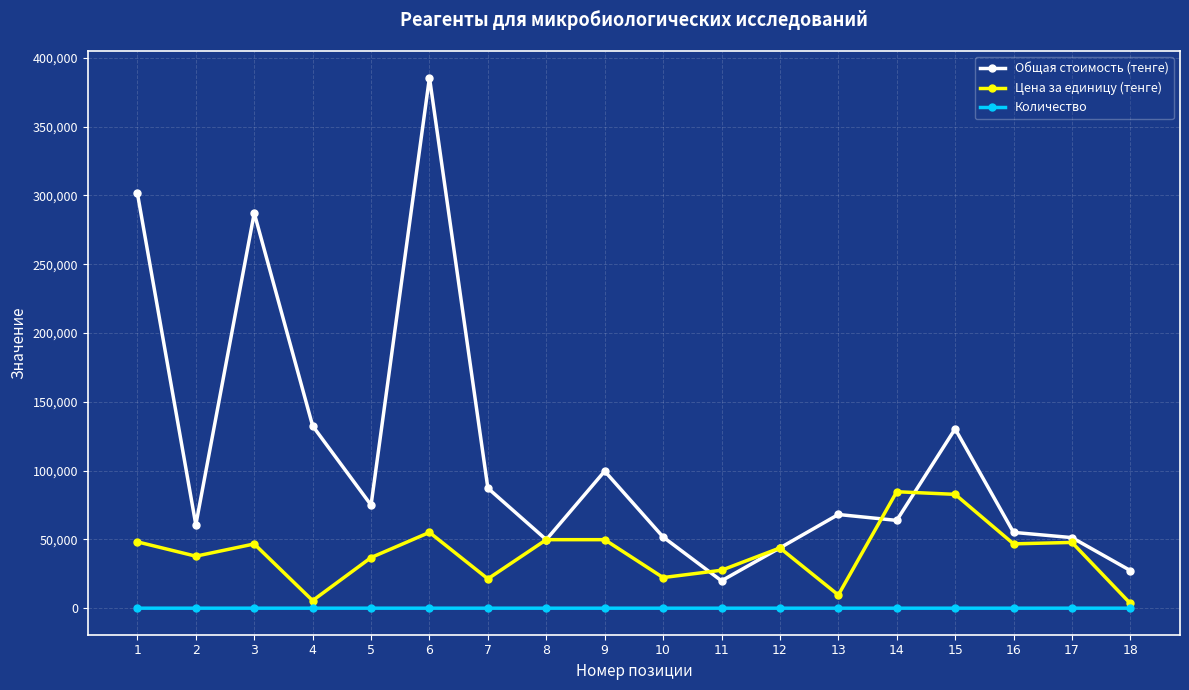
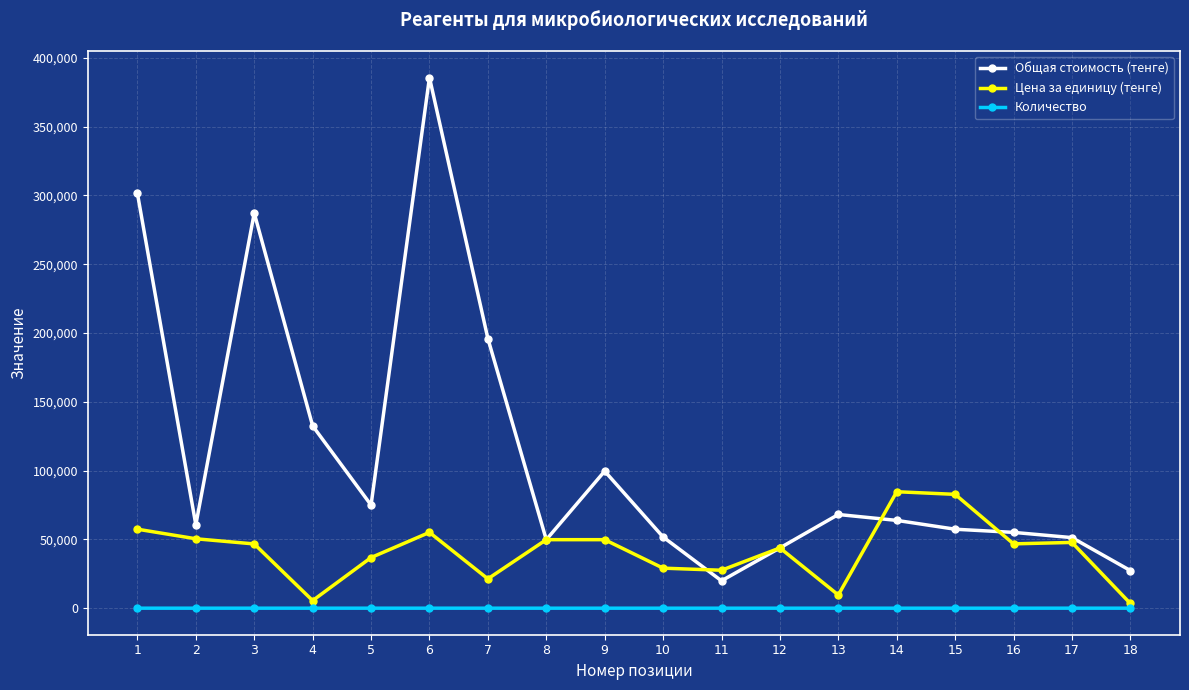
Цена за единицу (тенге), 1: 48,000 -> 57,000
Цена за единицу (тенге), 2: 38,000 -> 50,000
Общая стоимость (тенге), 7: 87,000 -> 196,000
Цена за единицу (тенге), 10: 22,000 -> 29,000
Общая стоимость (тенге), 15: 130,000 -> 57,000
